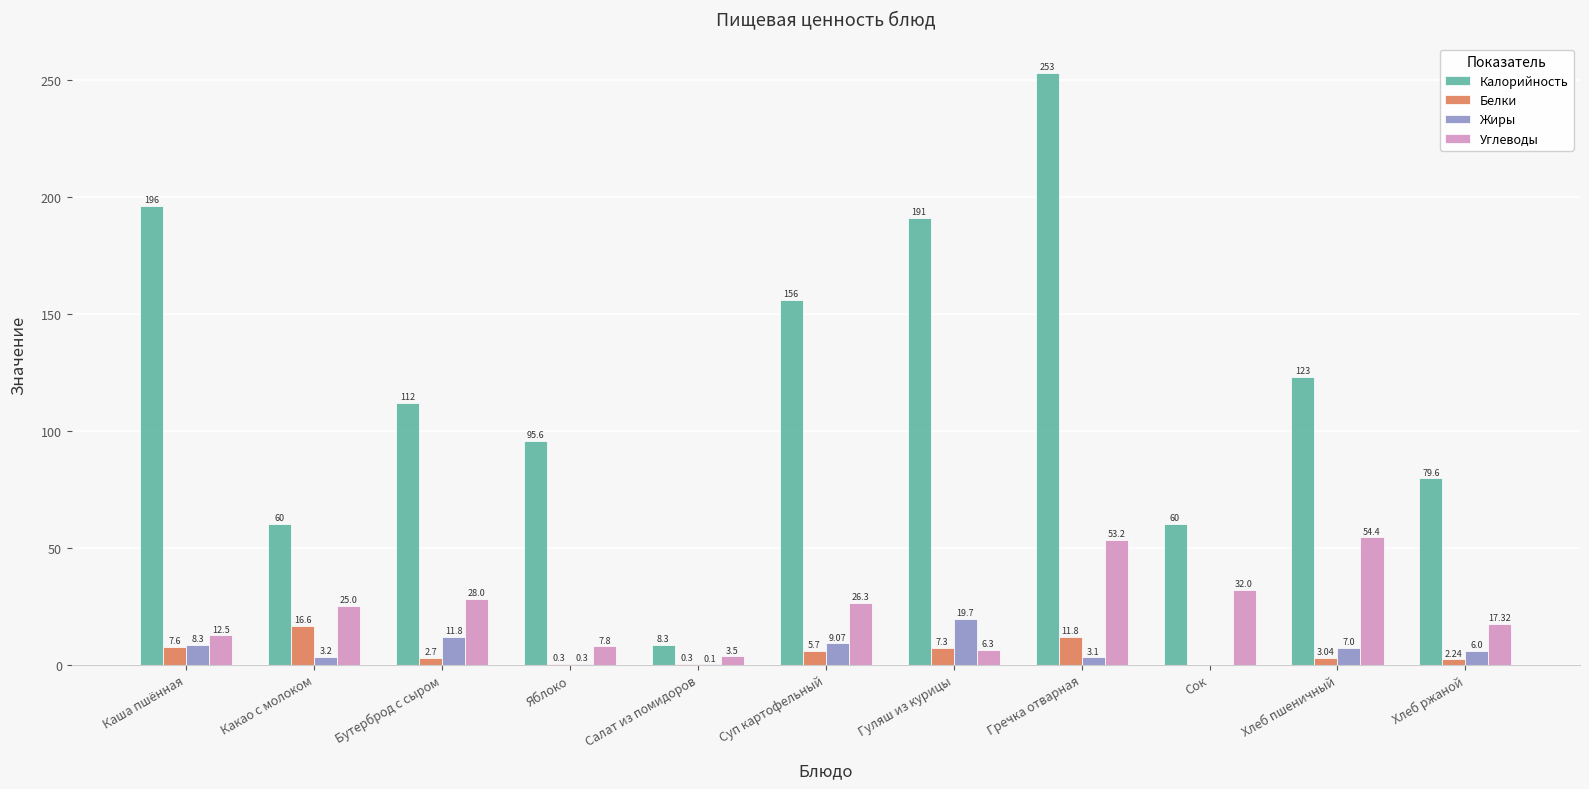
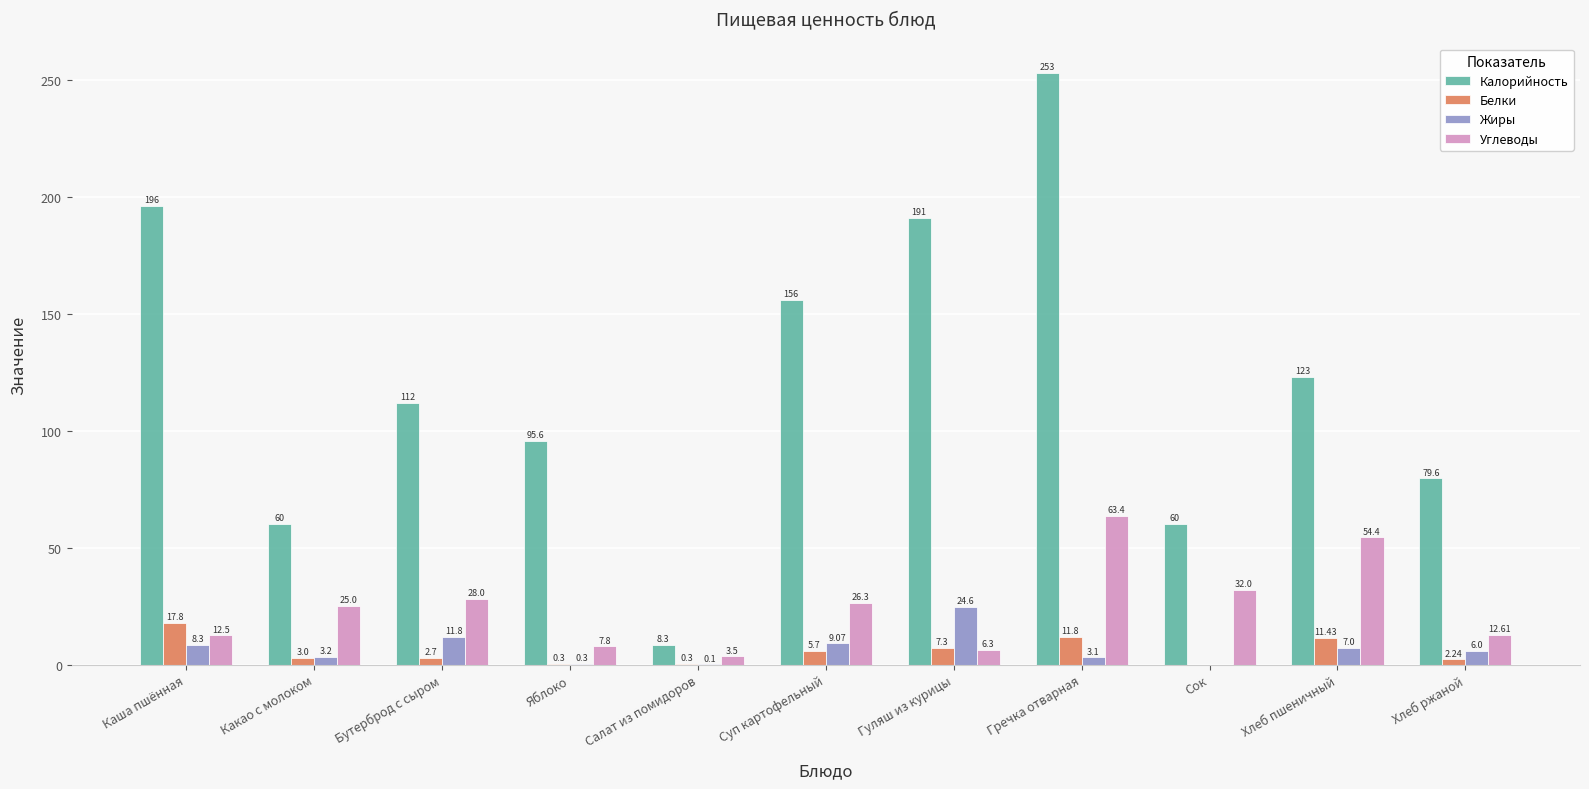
Белки, Каша пшённая: 7.6 -> 17.8
Белки, Какао с молоком: 16.6 -> 3.0
Жиры, Гуляш из курицы: 19.7 -> 24.6
Углеводы, Гречка отварная: 53.2 -> 63.4
Белки, Хлеб пшеничный: 3.04 -> 11.43
Углеводы, Хлеб ржаной: 17.32 -> 12.61
